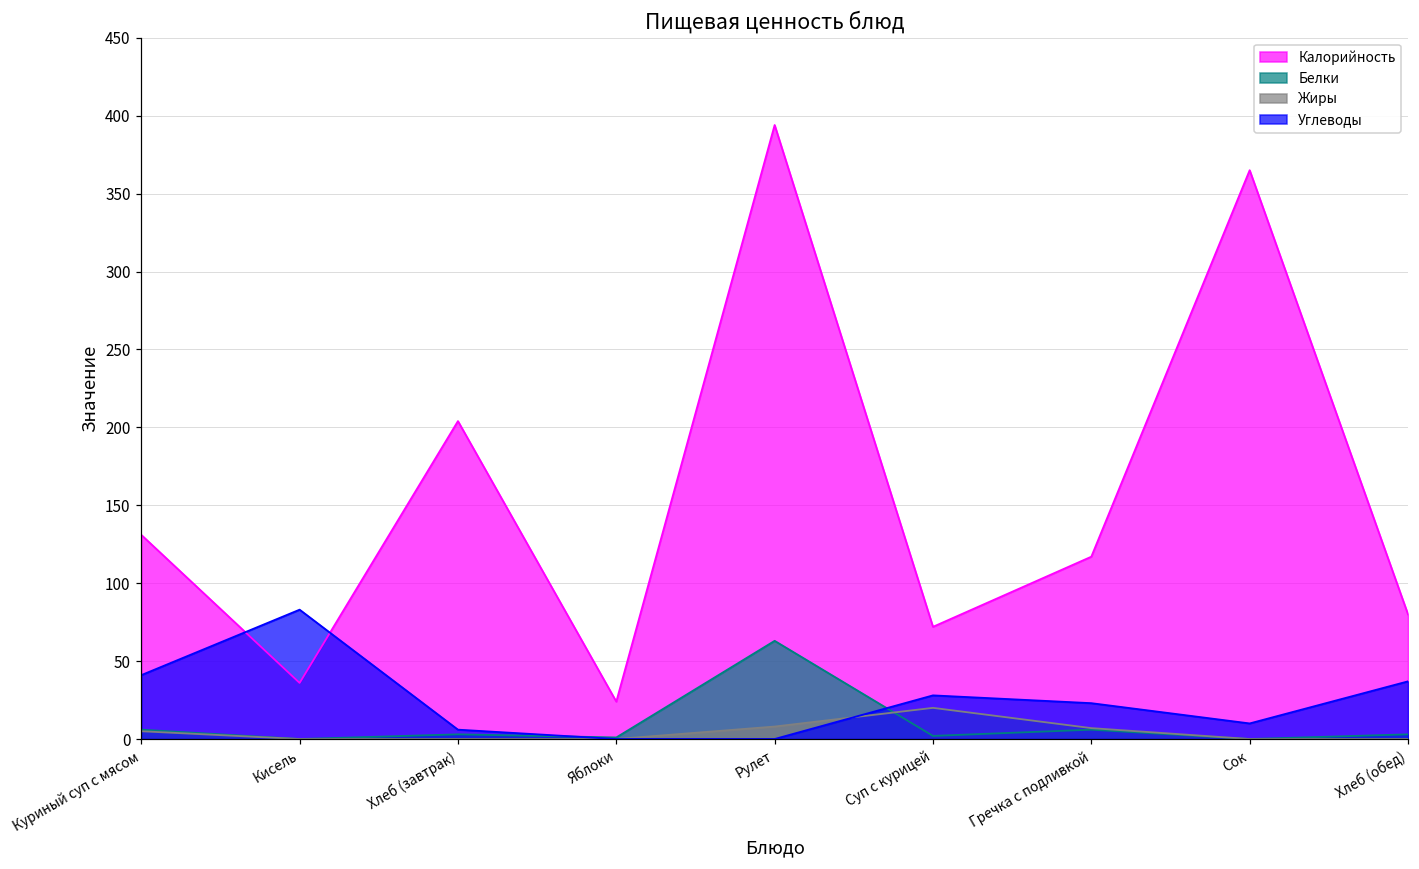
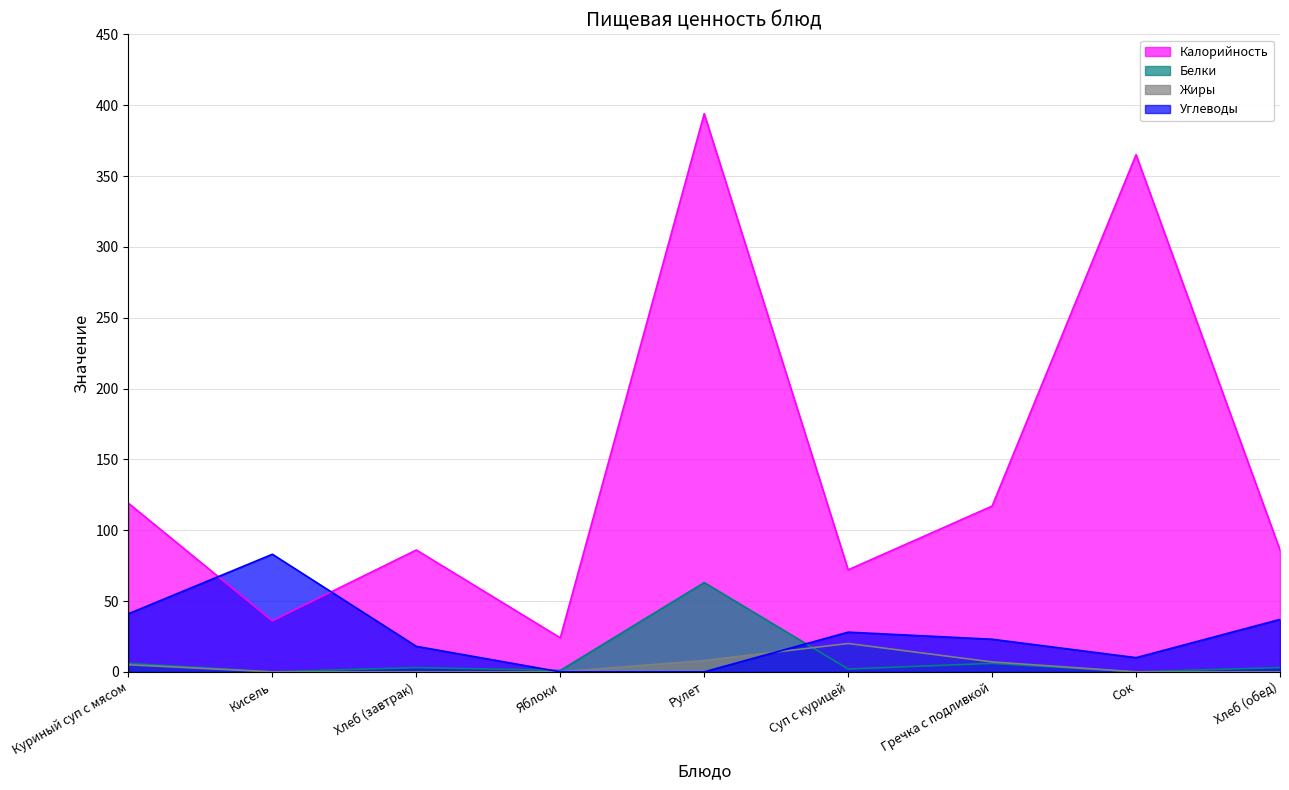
Калорийность, Куриный суп с мясом: 131 -> 119
Калорийность, Хлеб (завтрак): 204 -> 86
Углеводы, Хлеб (завтрак): 6 -> 18
Калорийность, Хлеб (обед): 80 -> 86
